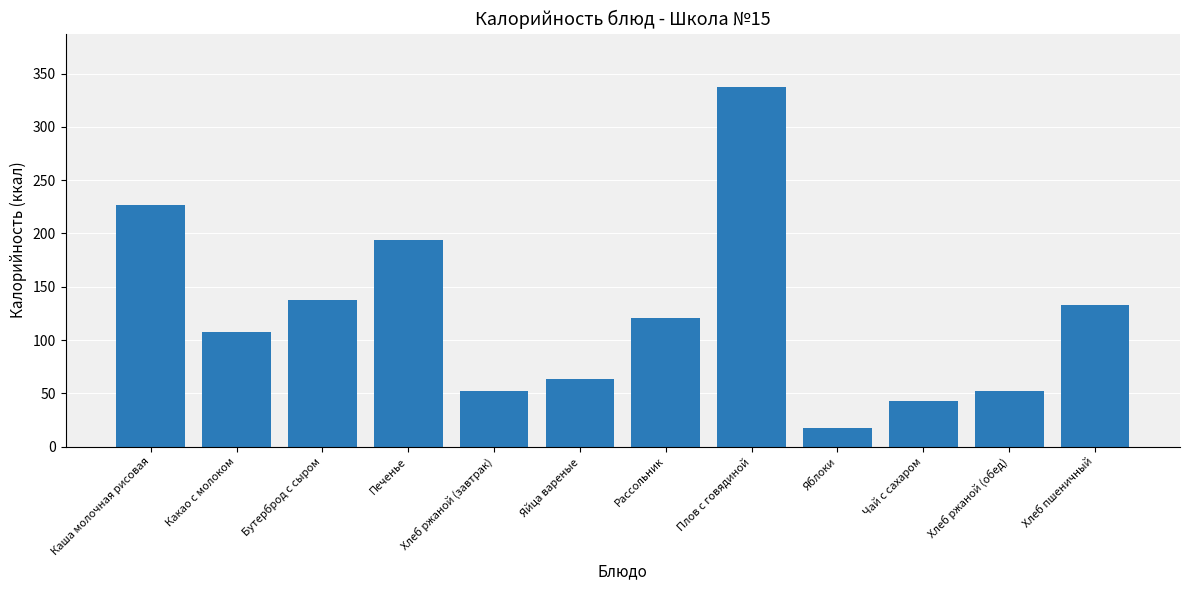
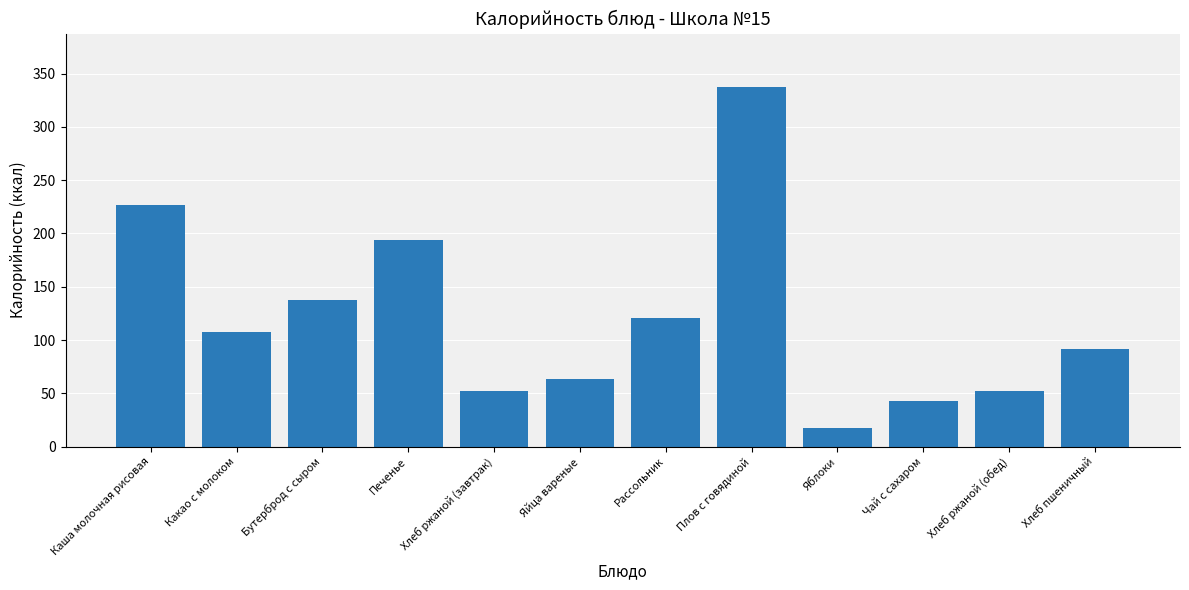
Хлеб пшеничный: 133 -> 92
